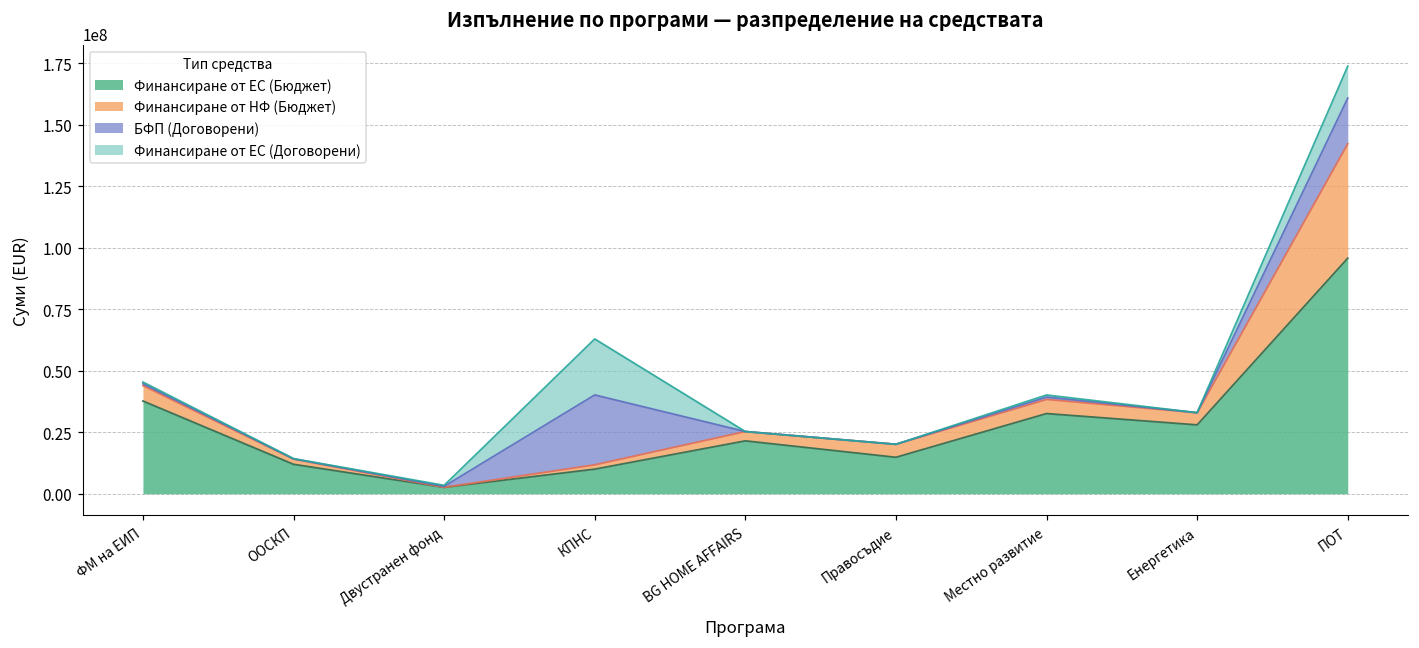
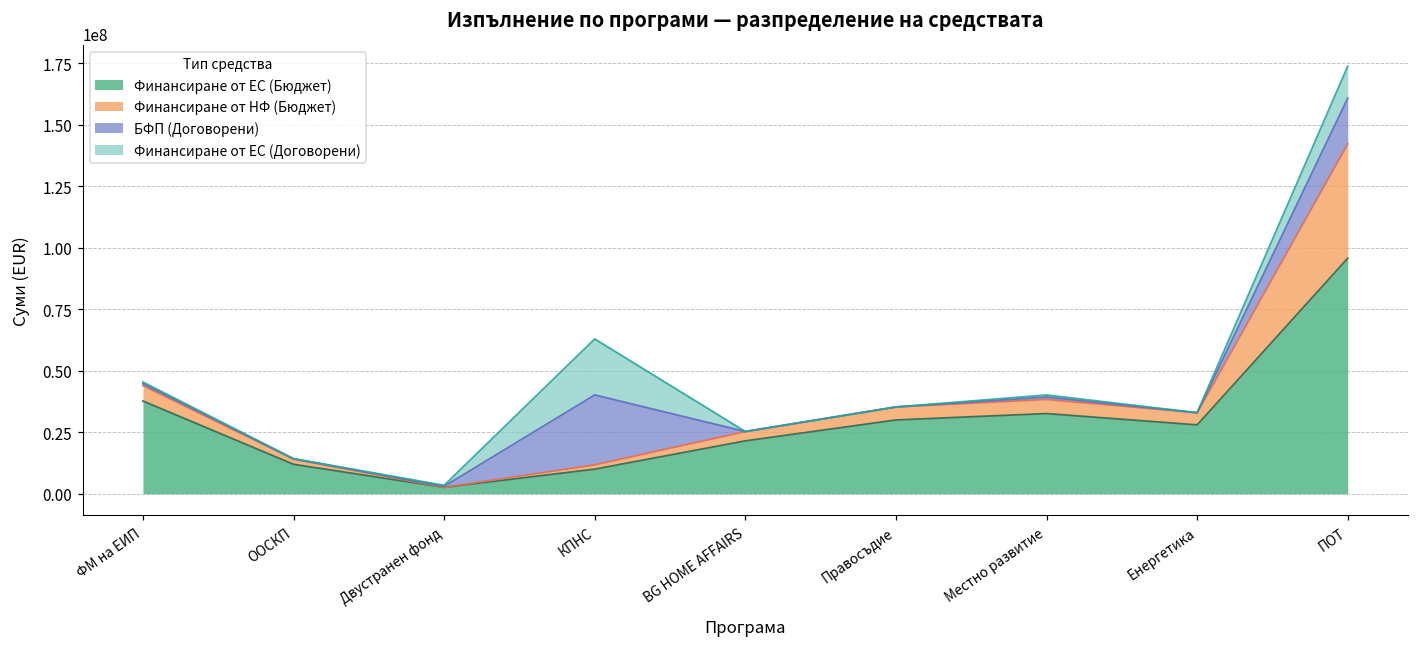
Финансиране от ЕС (Бюджет), Правосъдие: 15000000 -> 30000000
